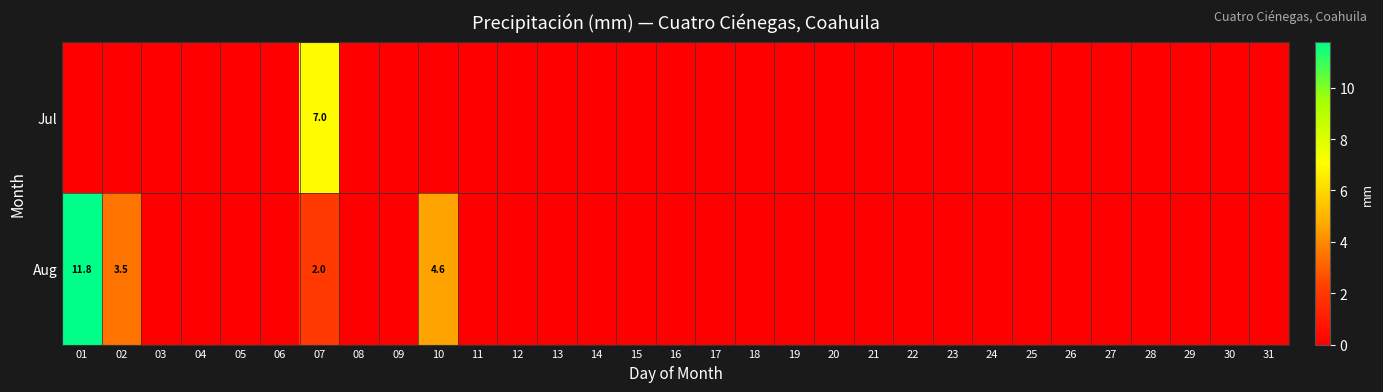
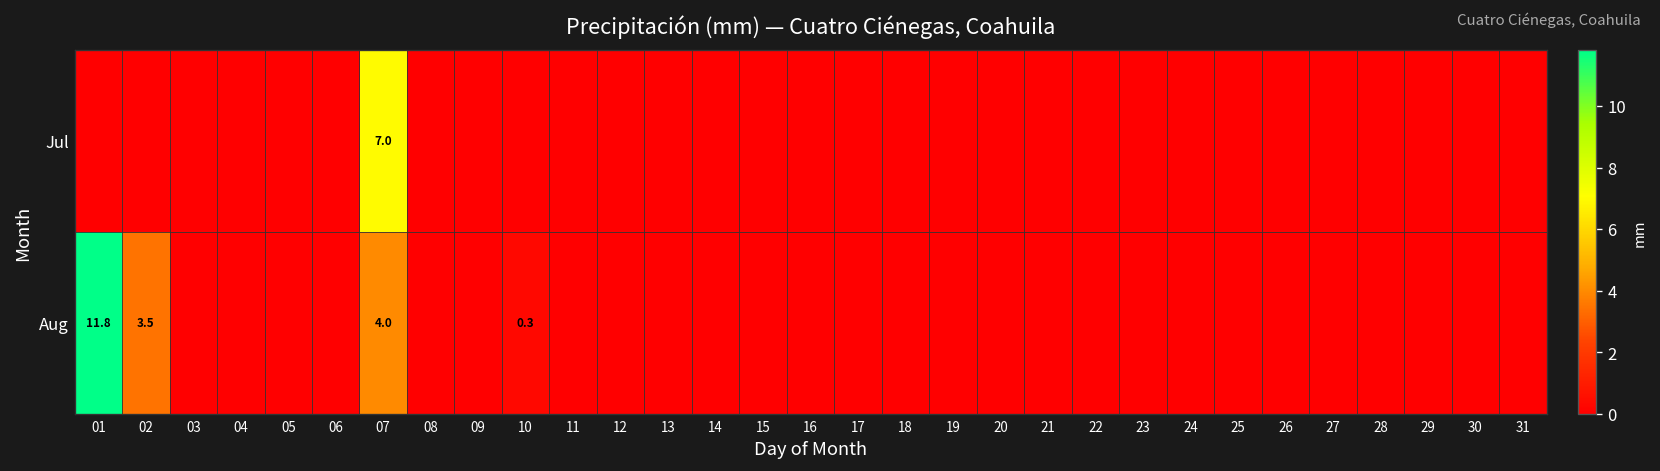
Aug, 07: 2.0 -> 4.0
Aug, 10: 4.6 -> 0.3
